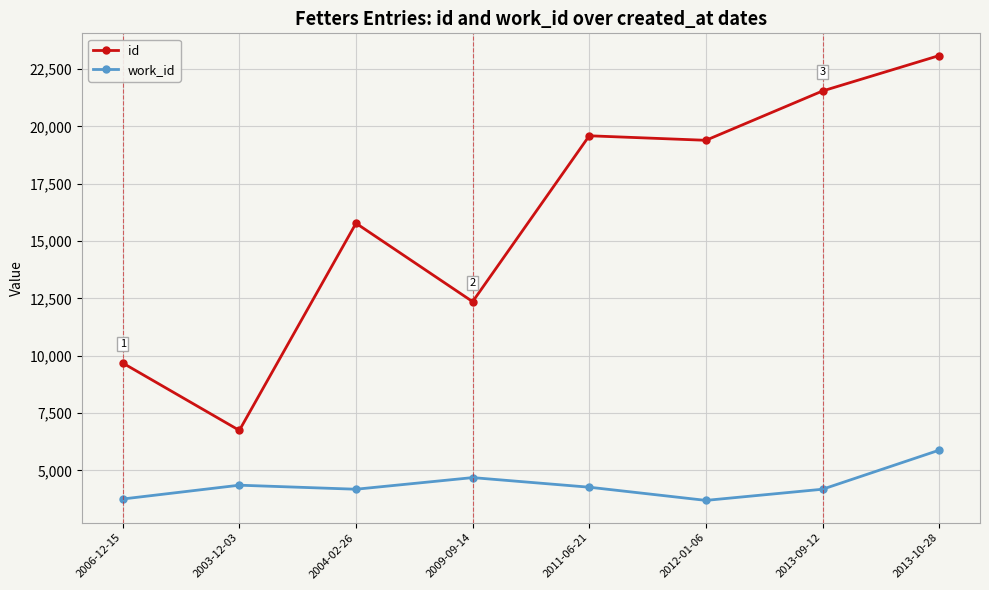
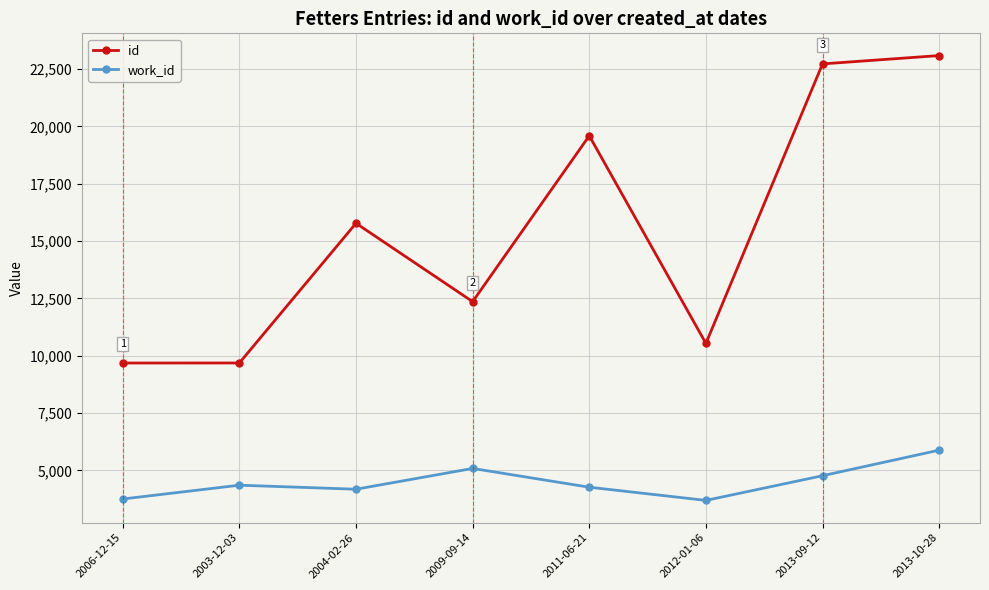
id, 2003-12-03: 6,700 -> 9,700
work_id, 2009-09-14: 4,700 -> 5,100
id, 2012-01-06: 19,400 -> 10,500
id, 2013-09-12: 21,500 -> 22,700
work_id, 2013-09-12: 4,200 -> 4,800
